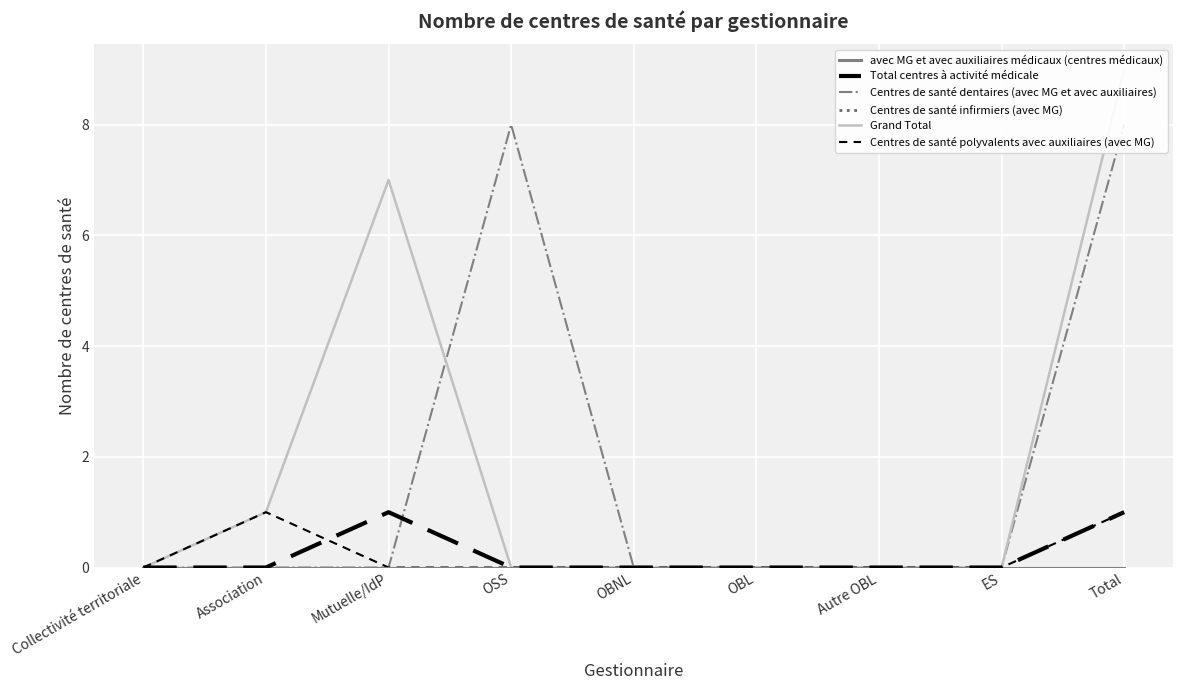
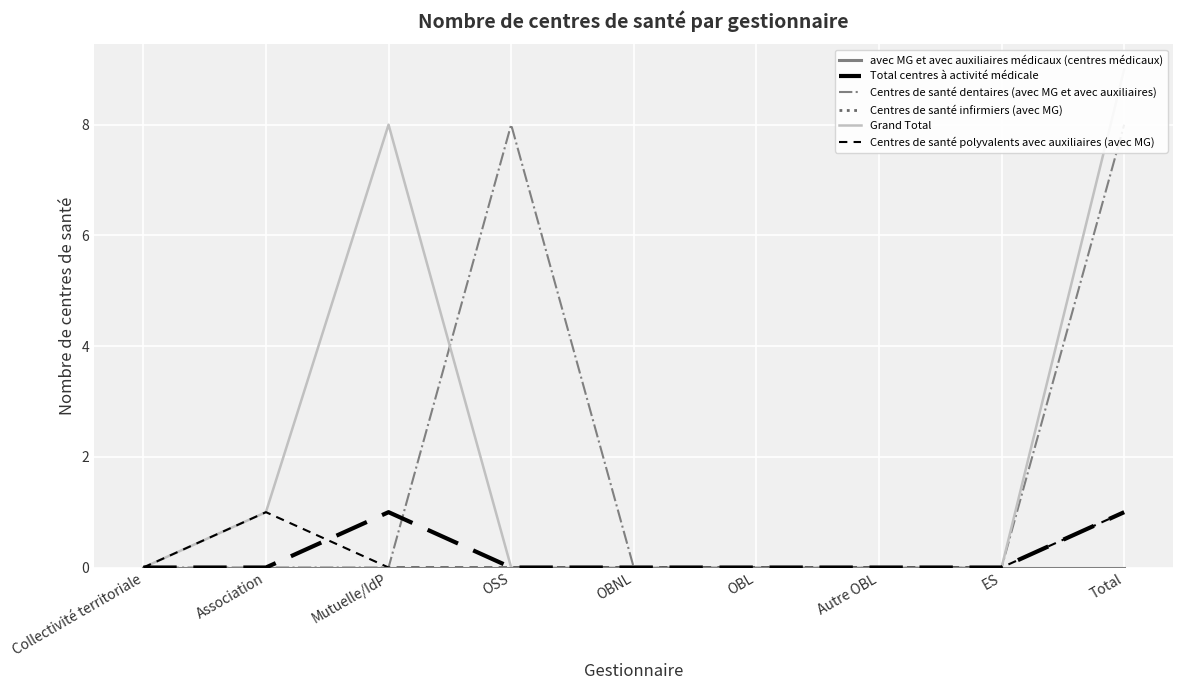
Grand Total, Mutuelle/IdP: 7 -> 8
